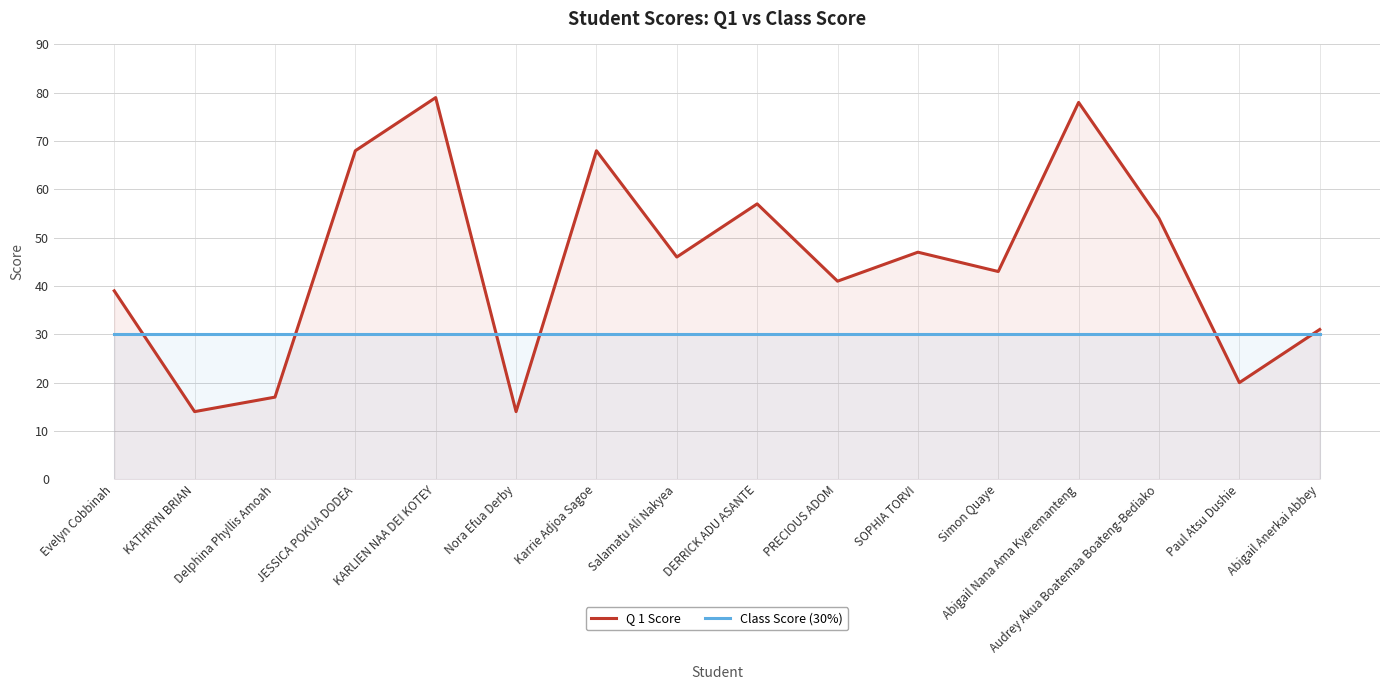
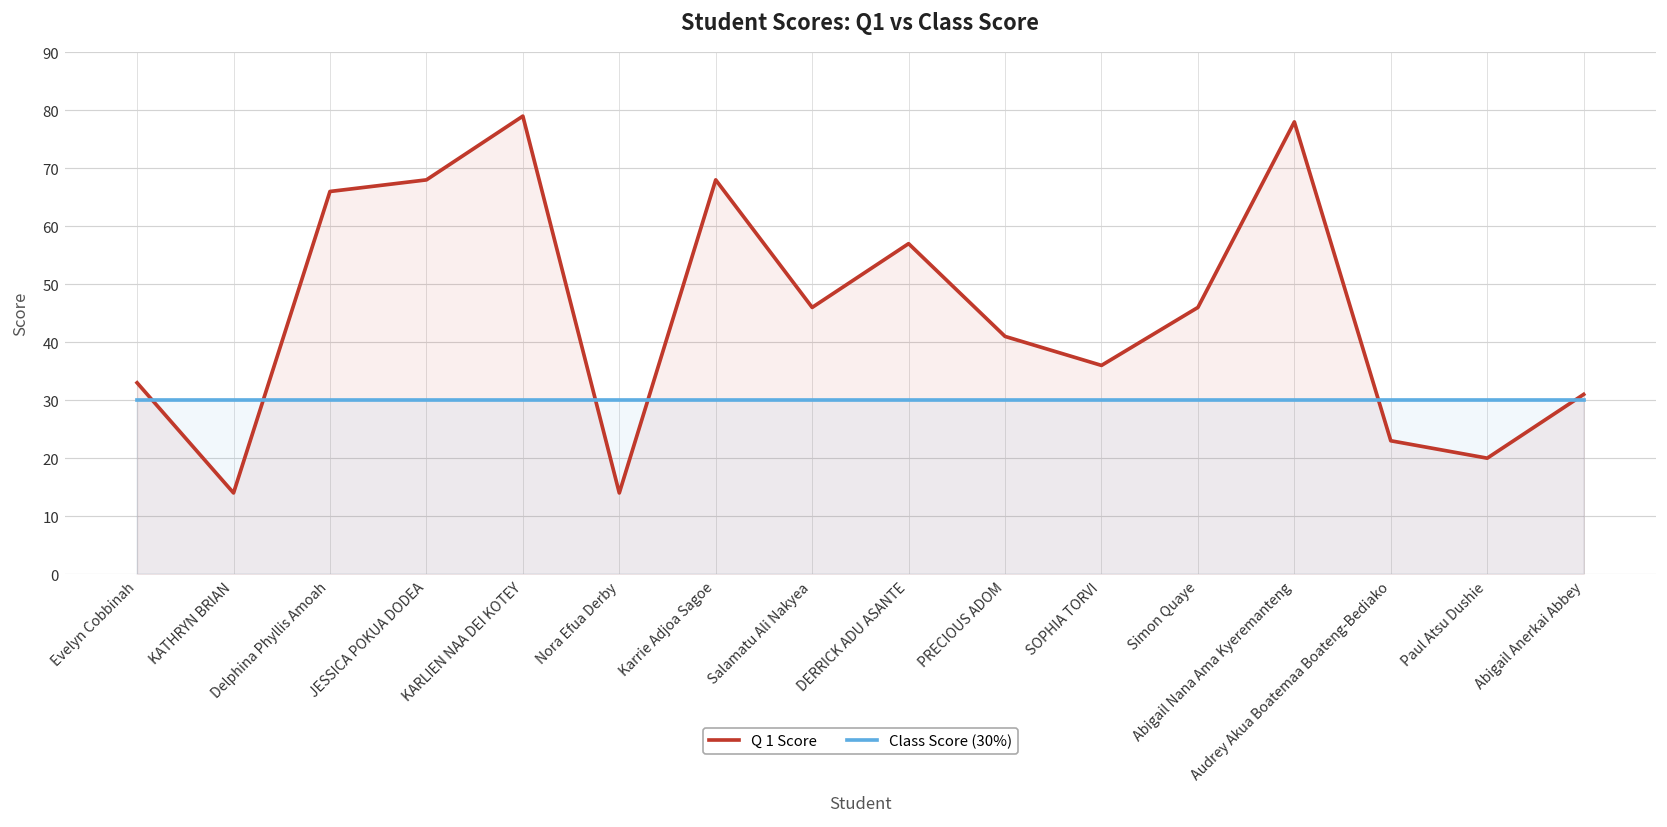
Q 1 Score, Evelyn Cobbinah: 39 -> 33
Q 1 Score, Delphina Phyllis Amoah: 17 -> 66
Q 1 Score, SOPHIA TORVI: 47 -> 36
Q 1 Score, Simon Quaye: 43 -> 46
Q 1 Score, Audrey Akua Boatemaa Boateng-Bediako: 54 -> 23
